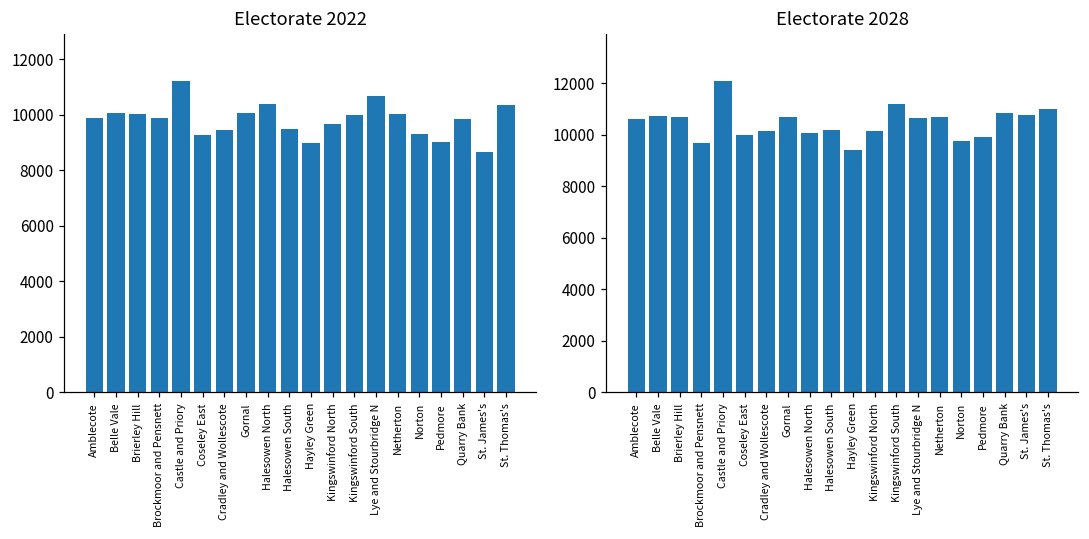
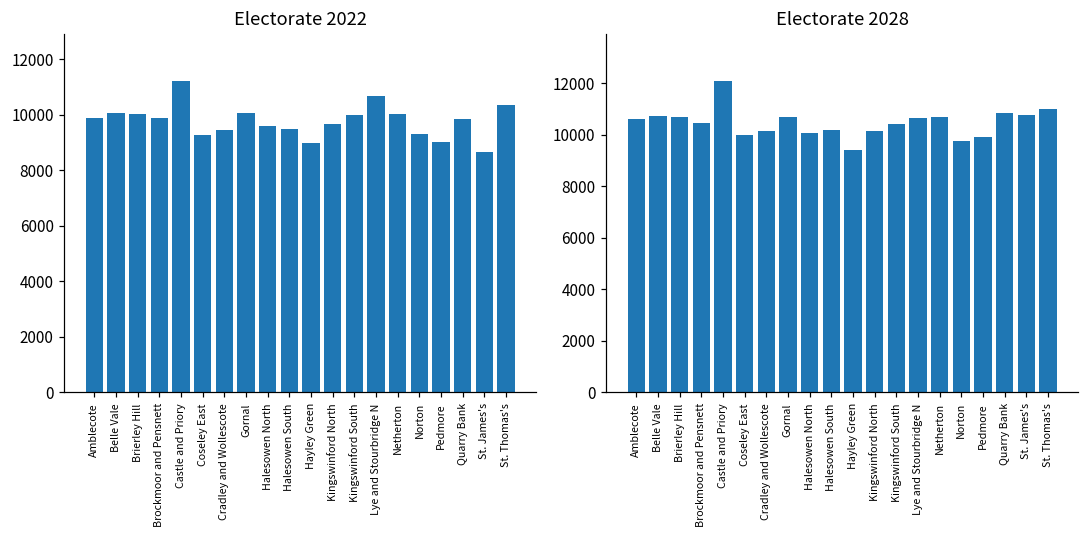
Electorate 2022, Halesowen North: 10400 -> 9600
Electorate 2028, Brockmoor and Pensnett: 9700 -> 10500
Electorate 2028, Kingswinford South: 11200 -> 10400
